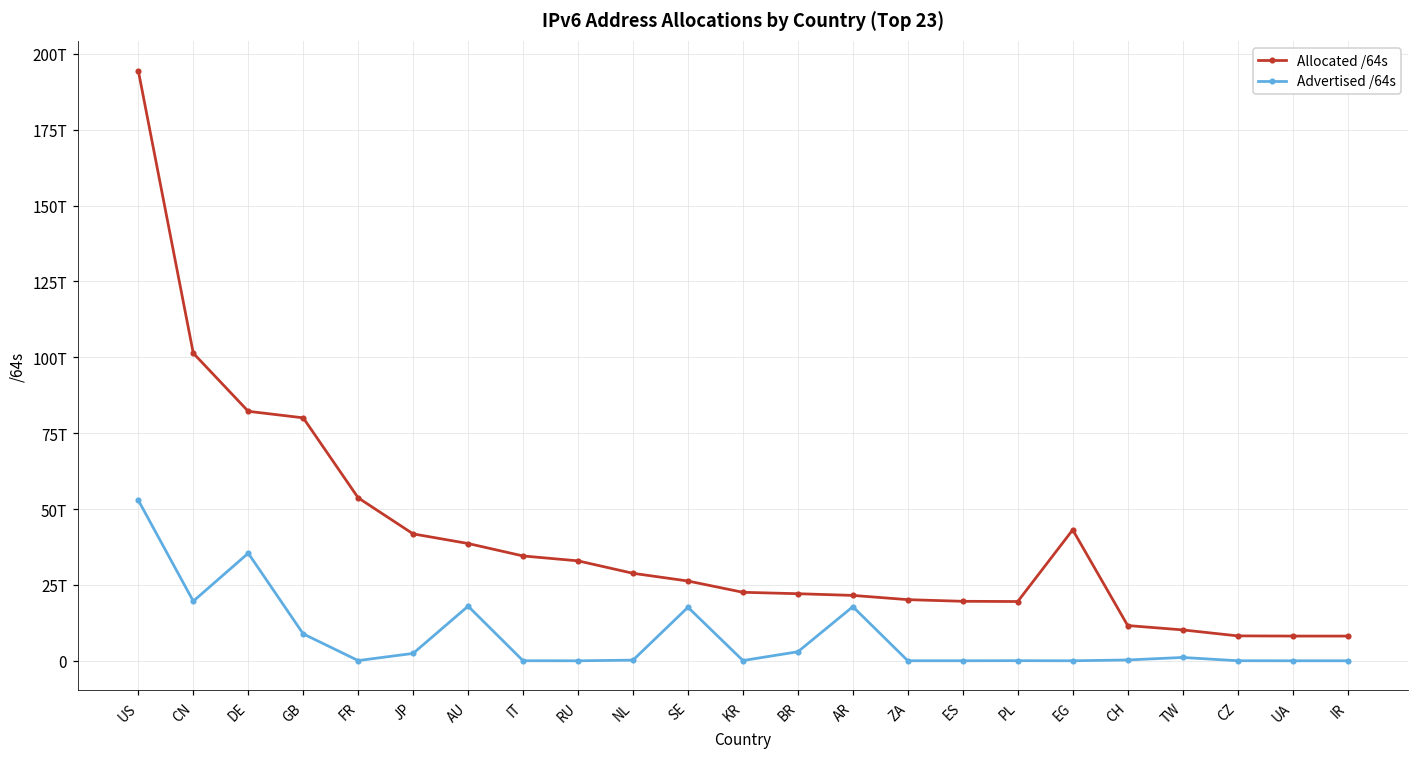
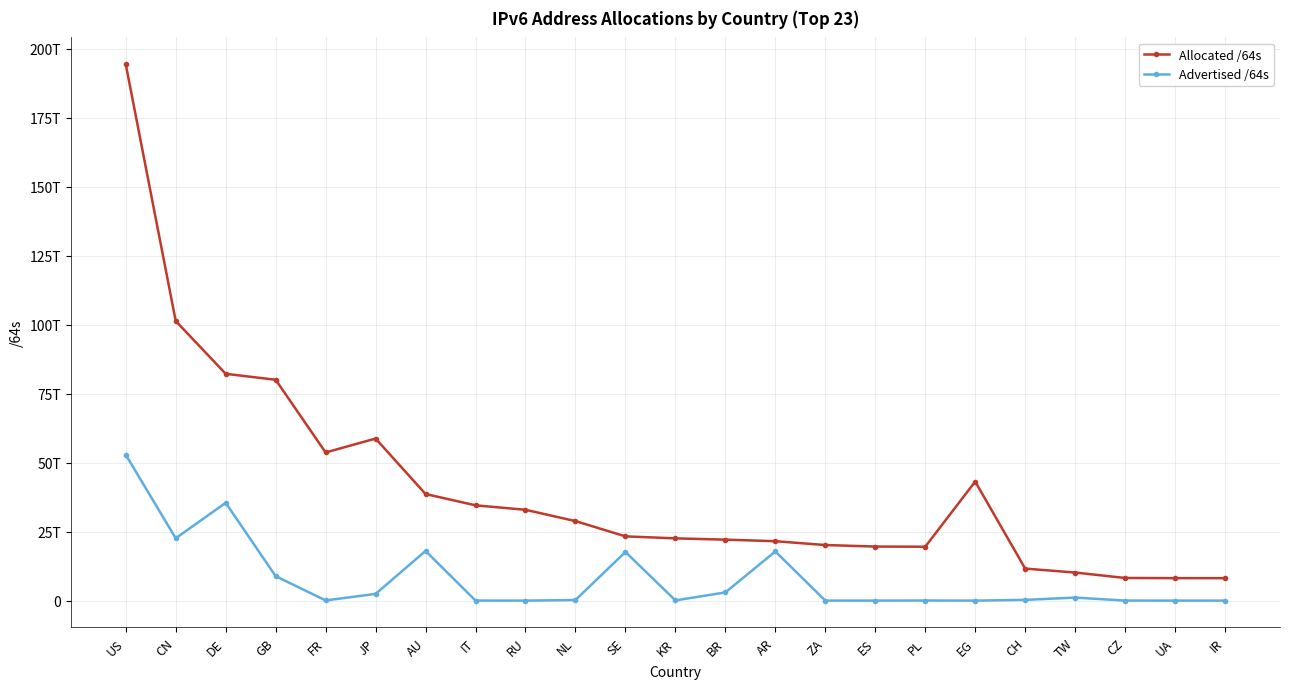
Advertised /64s, CN: 20T -> 23T
Allocated /64s, JP: 42T -> 59T
Allocated /64s, SE: 26T -> 23T
